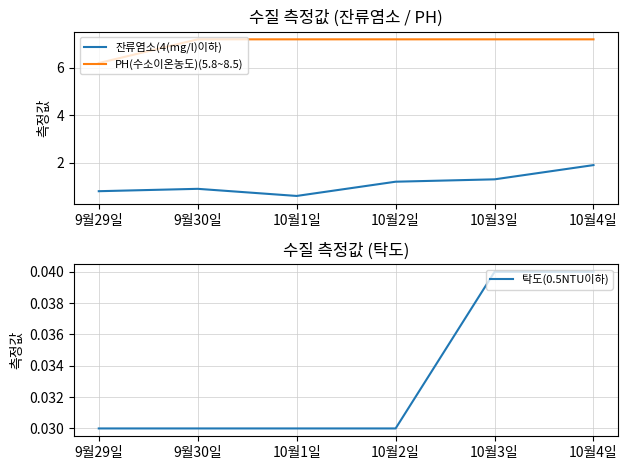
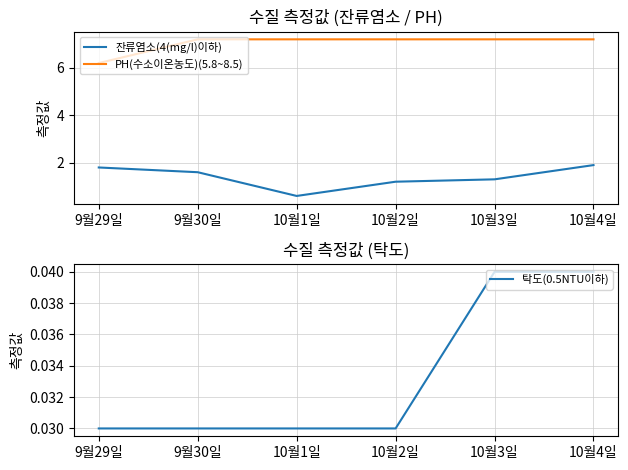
수질 측정값 (잔류염소 / PH), 잔류염소(4(mg/l)이하), 9월29일: 0.8 -> 1.8
수질 측정값 (잔류염소 / PH), 잔류염소(4(mg/l)이하), 9월30일: 0.9 -> 1.6
